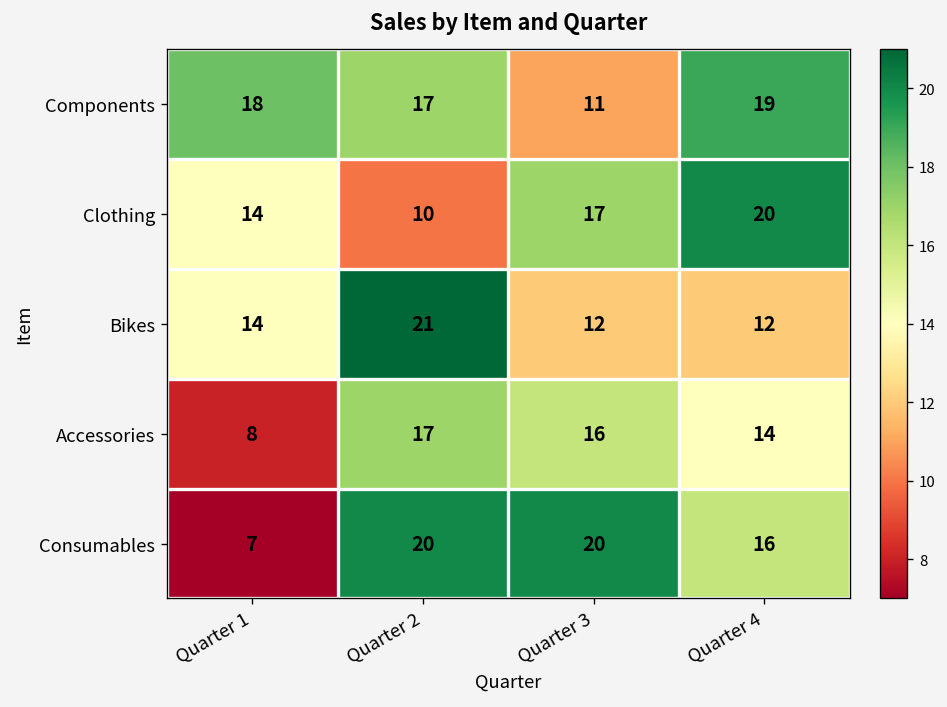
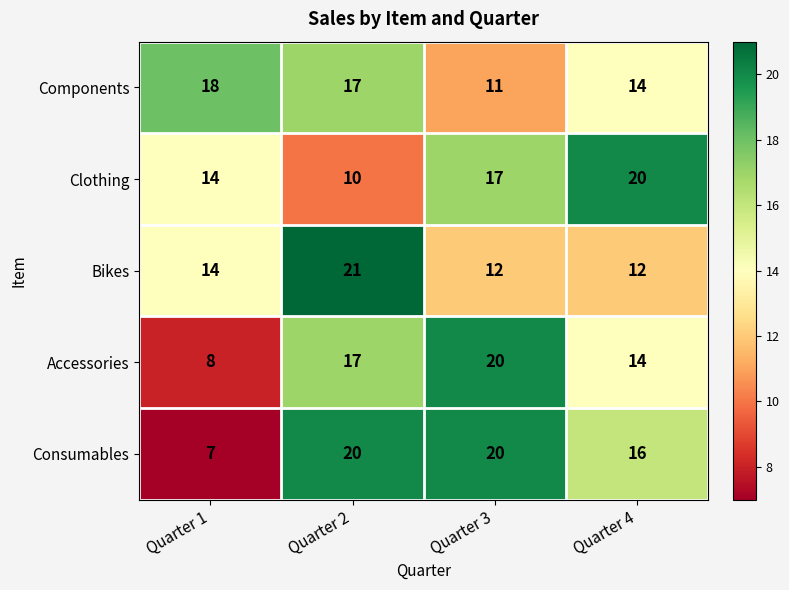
Components, Quarter 4: 19 -> 14
Accessories, Quarter 3: 16 -> 20
